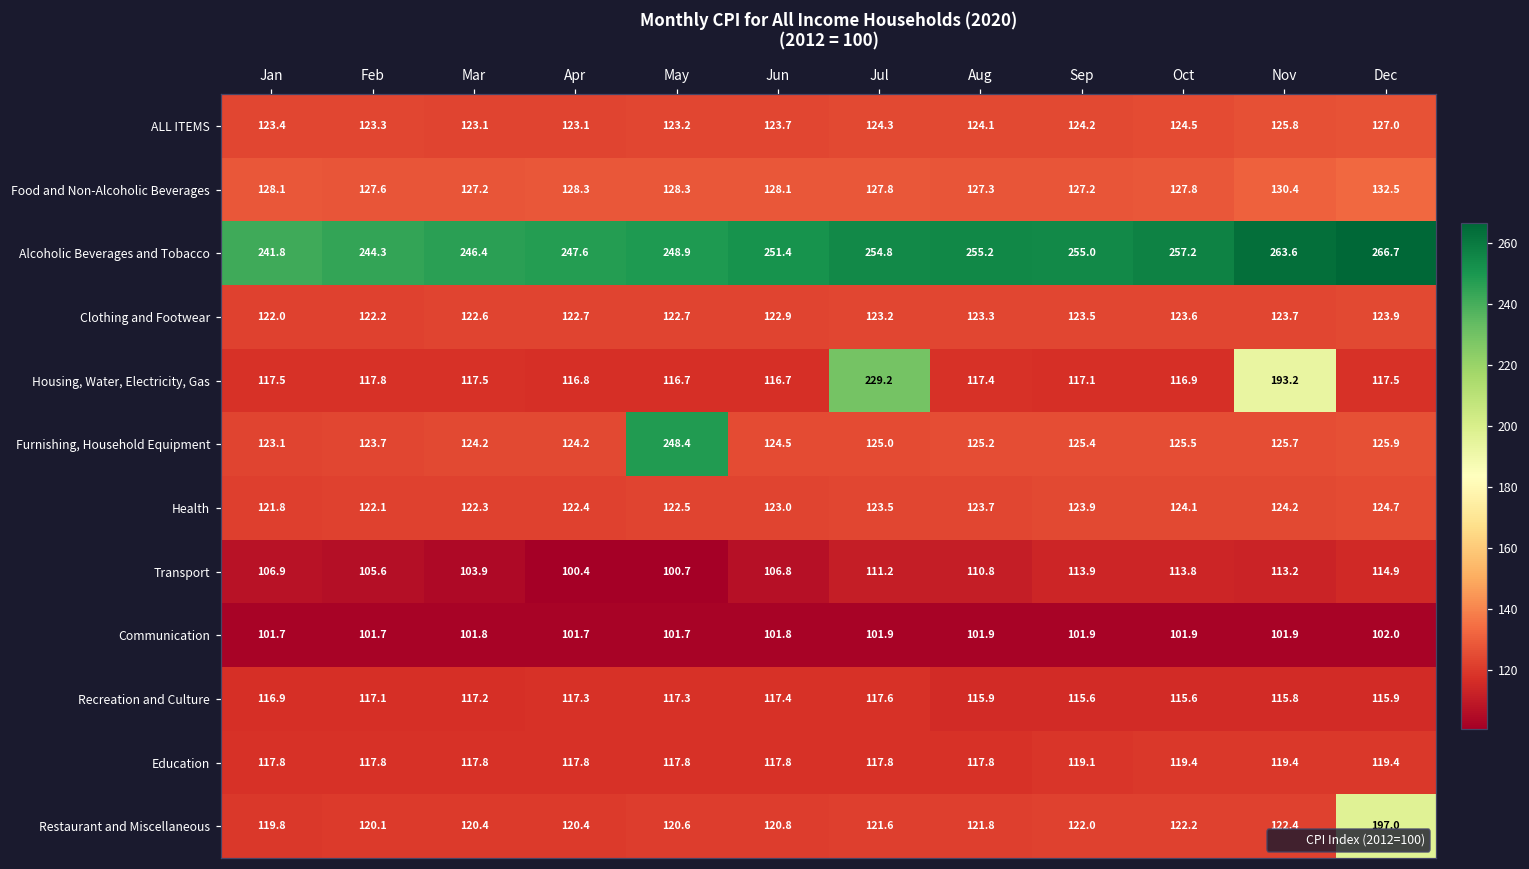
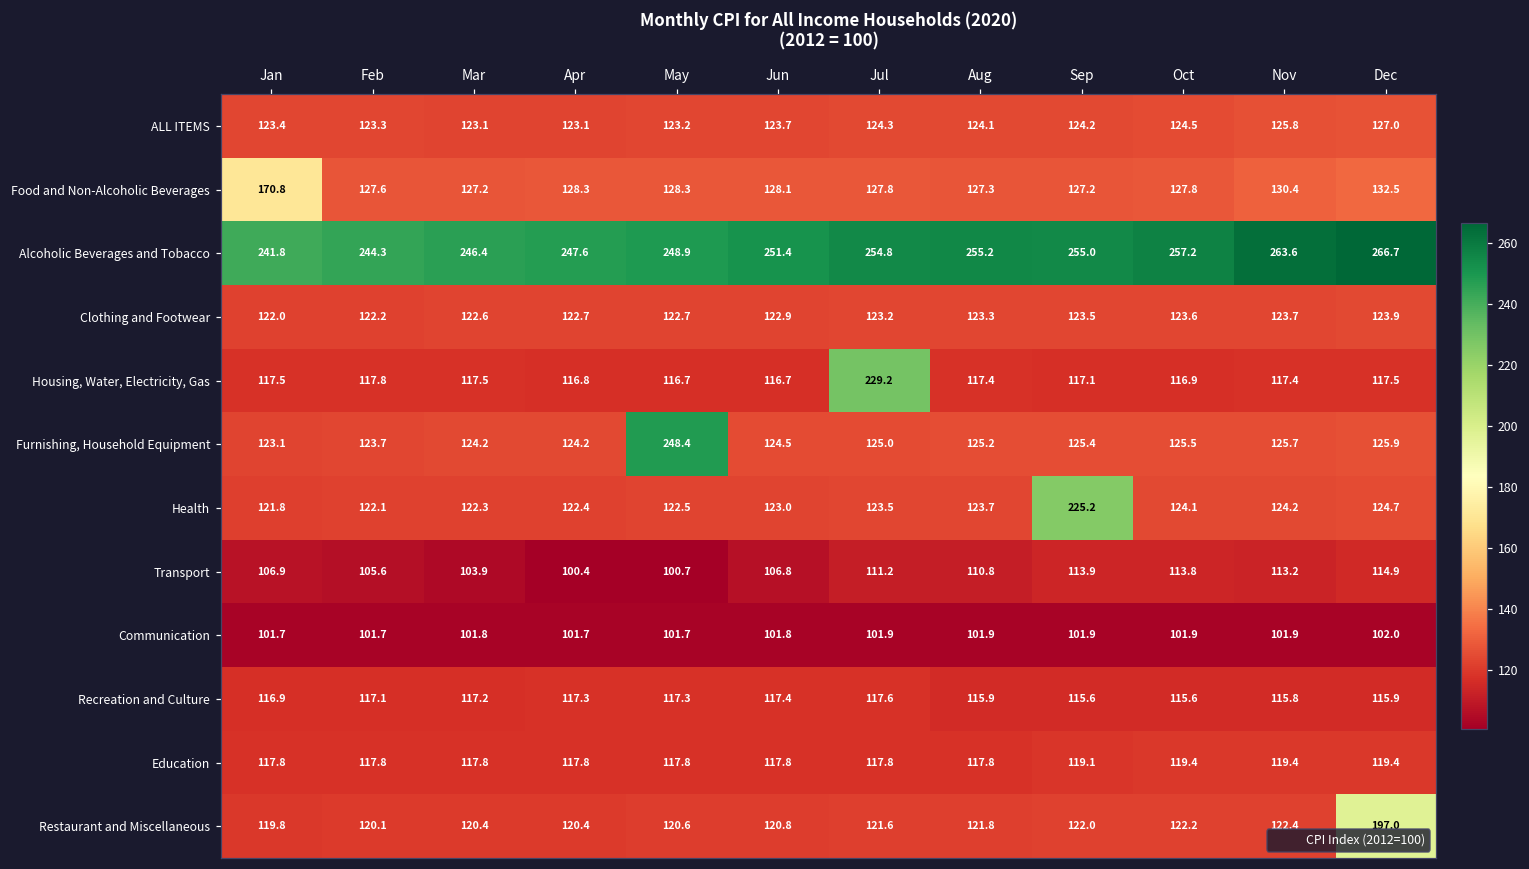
Food and Non-Alcoholic Beverages, Jan: 128.1 -> 170.8
Housing, Water, Electricity, Gas, Nov: 193.2 -> 117.4
Health, Sep: 123.9 -> 225.2
